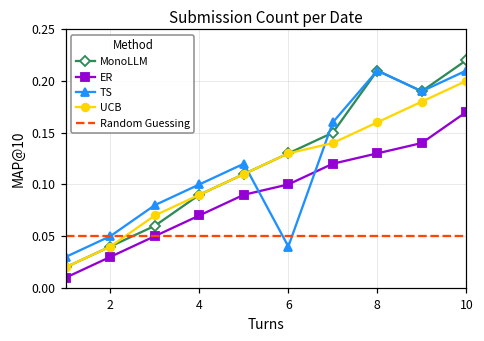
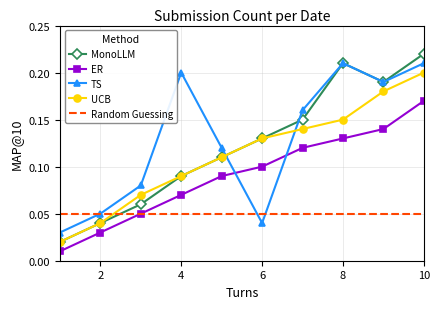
TS, 4: 0.1 -> 0.2
UCB, 8: 0.16 -> 0.15
